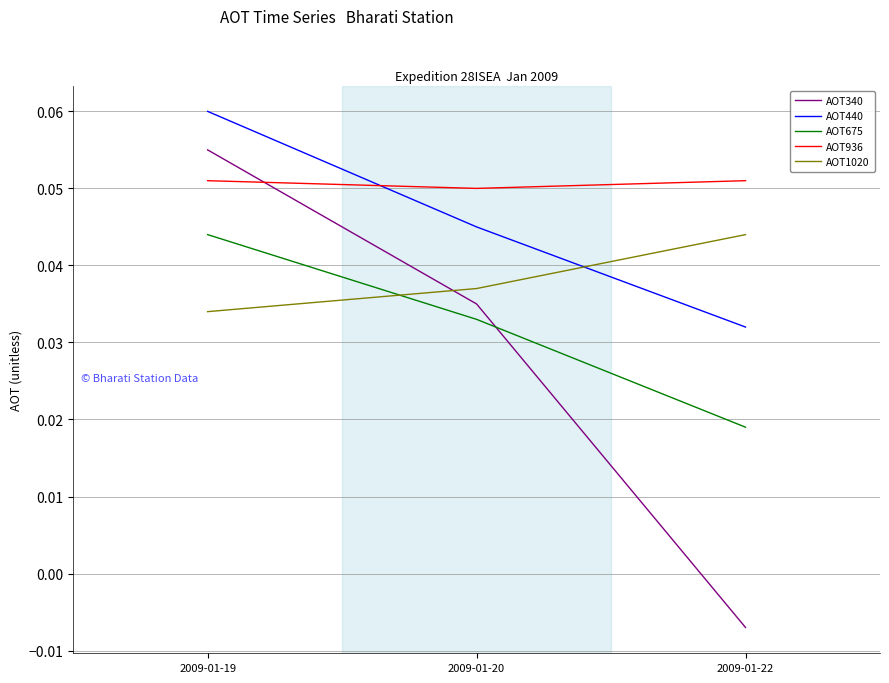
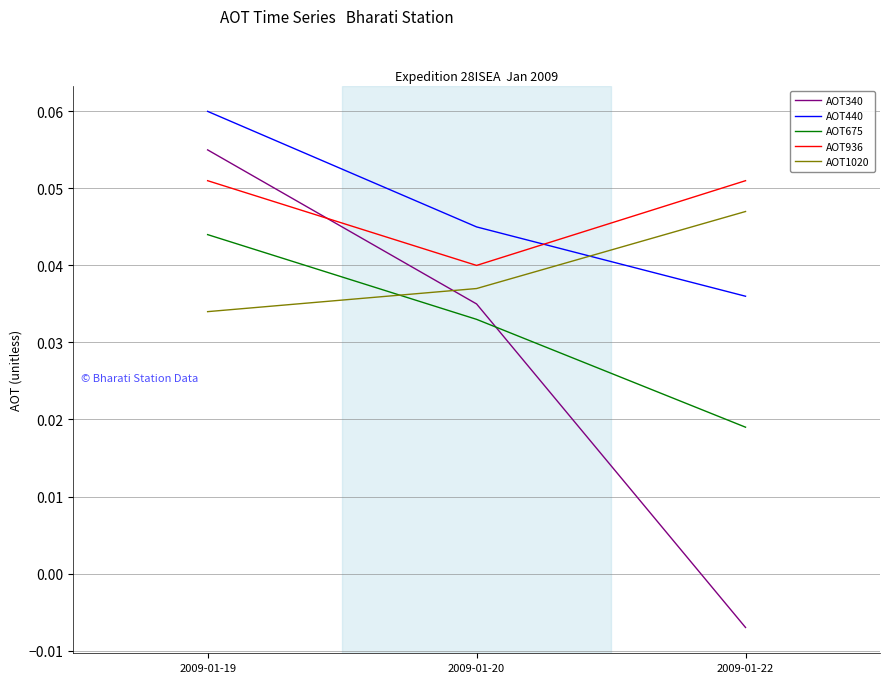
AOT936, 2009-01-20: 0.05 -> 0.04
AOT440, 2009-01-22: 0.032 -> 0.036
AOT1020, 2009-01-22: 0.044 -> 0.047
